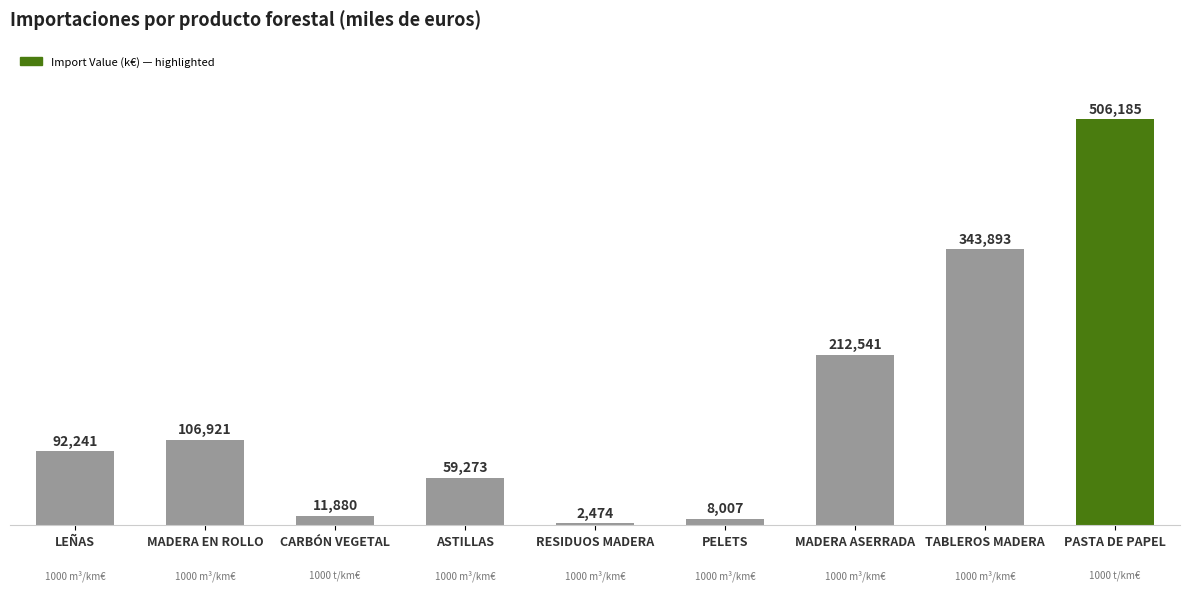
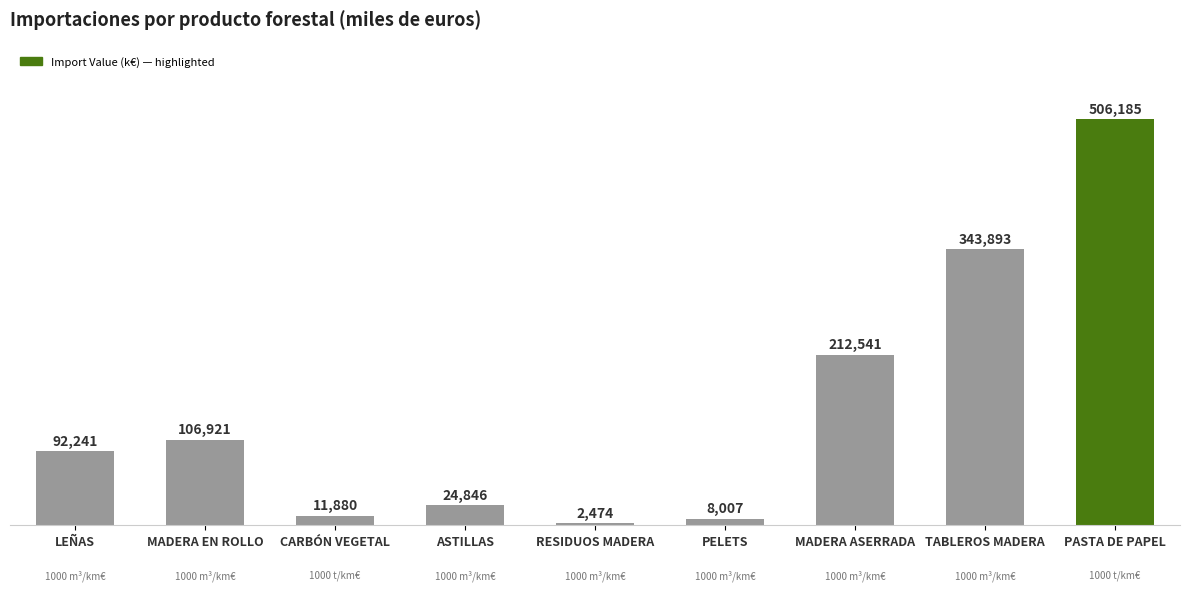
ASTILLAS: 59,273 -> 24,846
